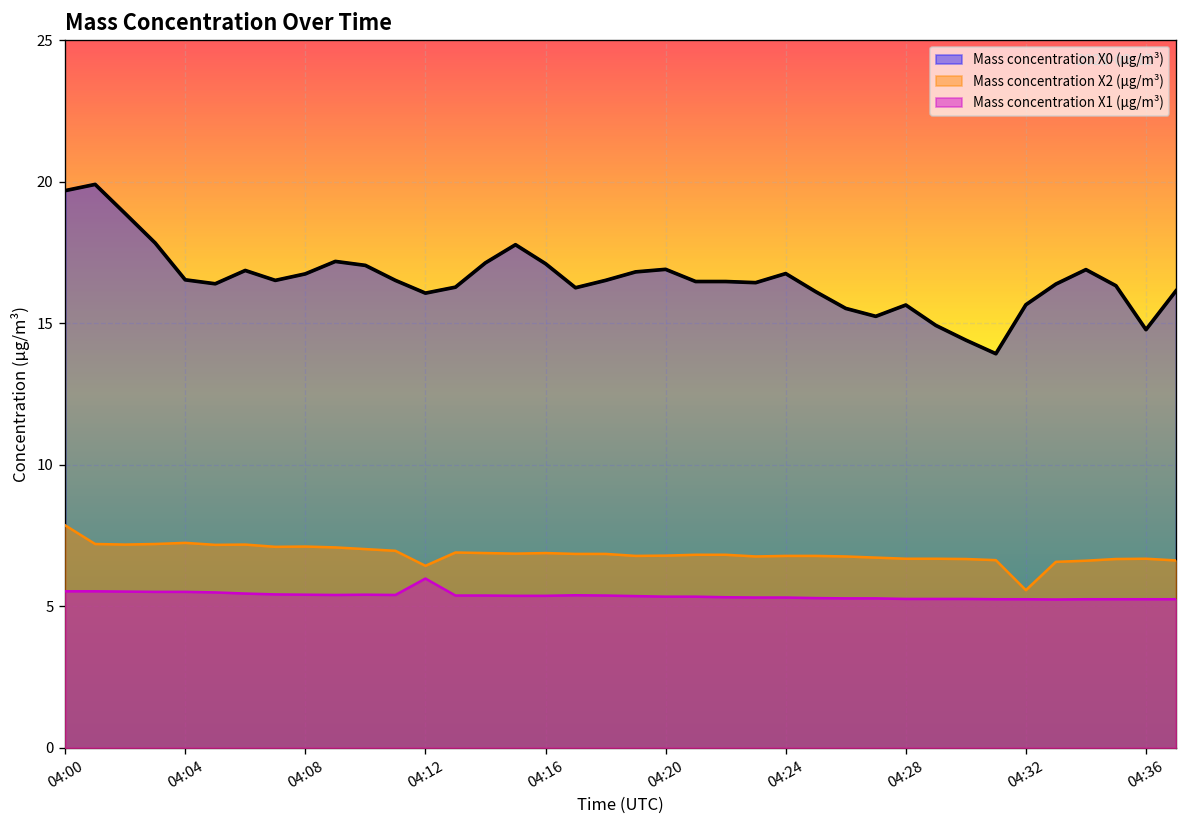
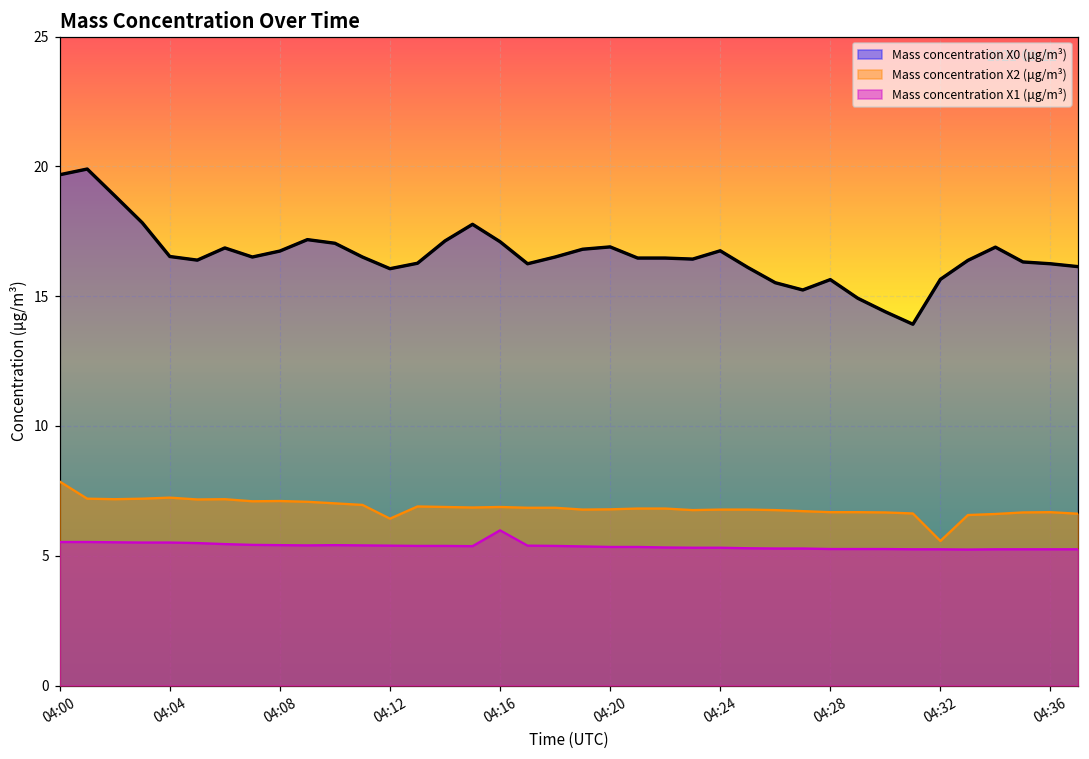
Mass concentration X1 (μg/m³), 04:12: 6.0 -> 5.4
Mass concentration X1 (μg/m³), 04:16: 5.4 -> 6.0
Mass concentration X0 (μg/m³), 04:36: 14.8 -> 16.3
